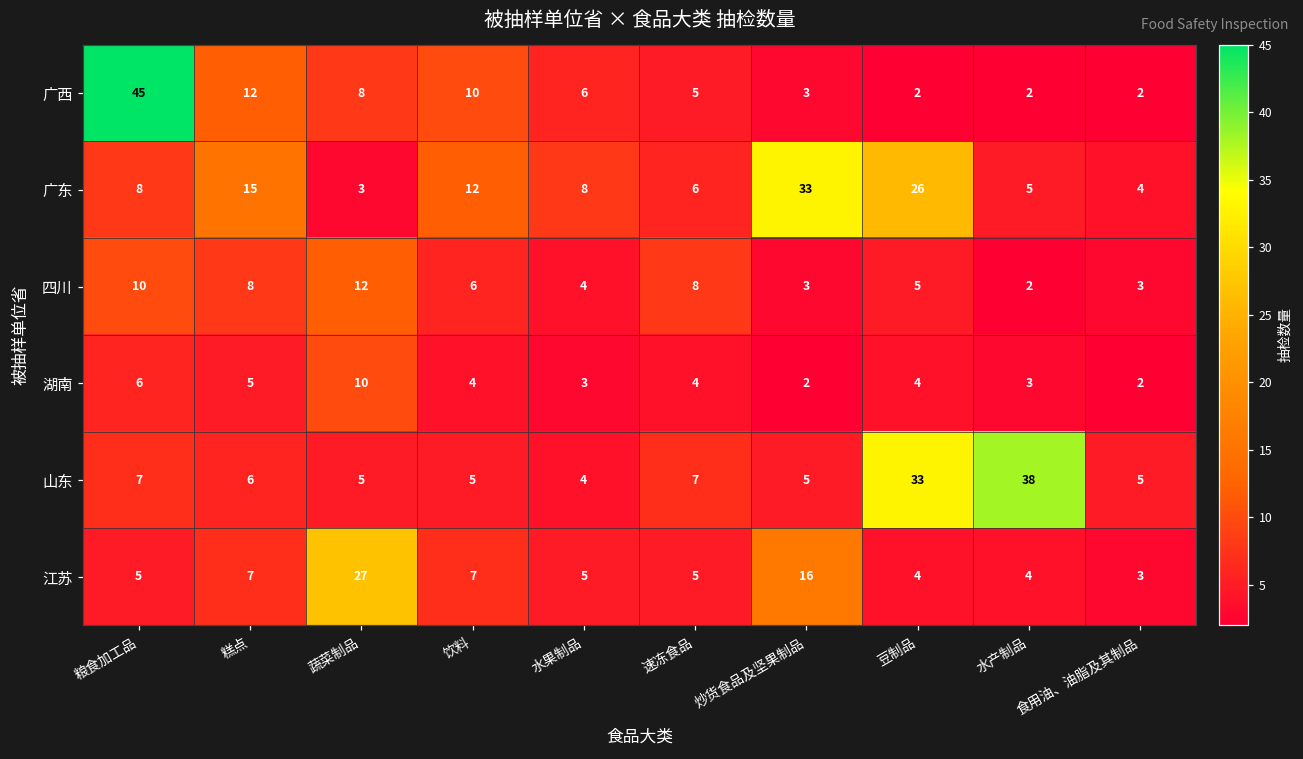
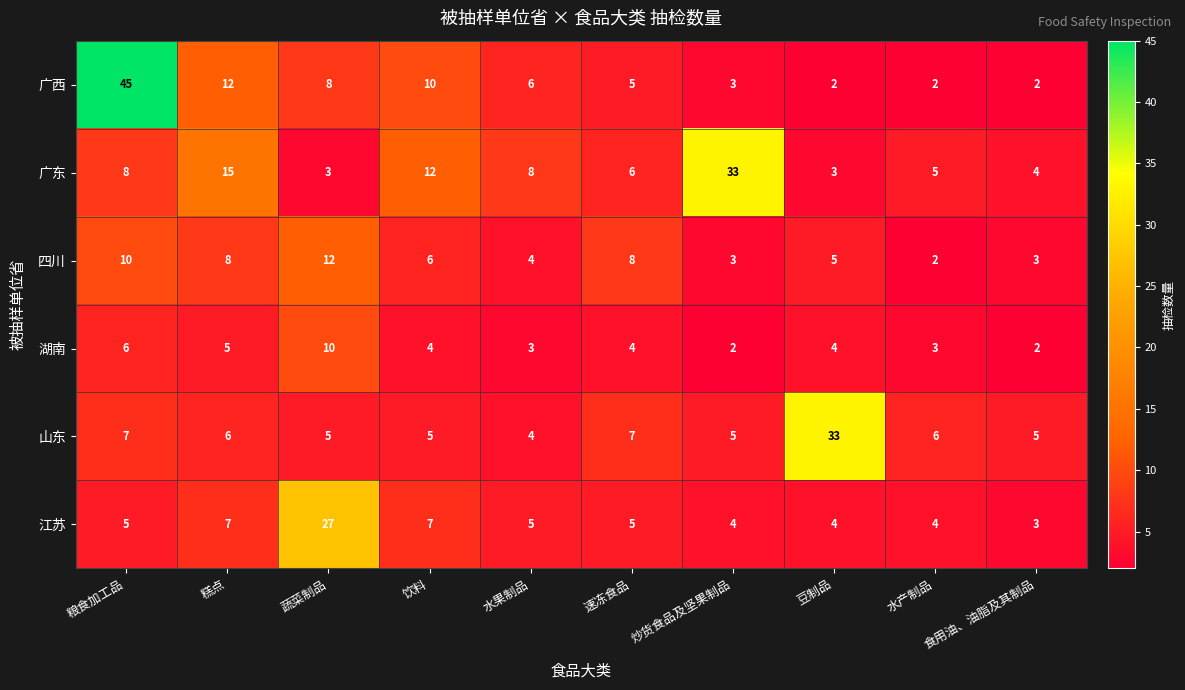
广东, 豆制品: 26 -> 3
山东, 水产制品: 38 -> 6
江苏, 炒货食品及坚果制品: 16 -> 4
